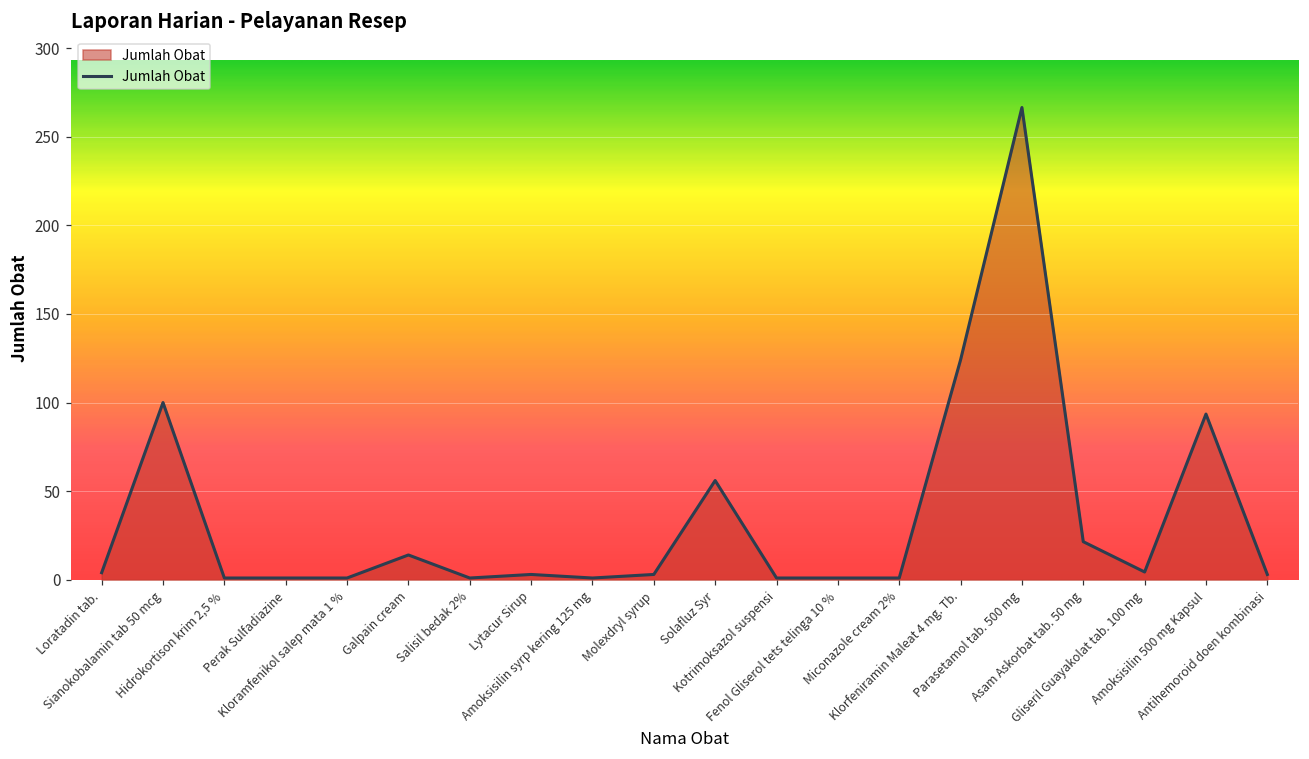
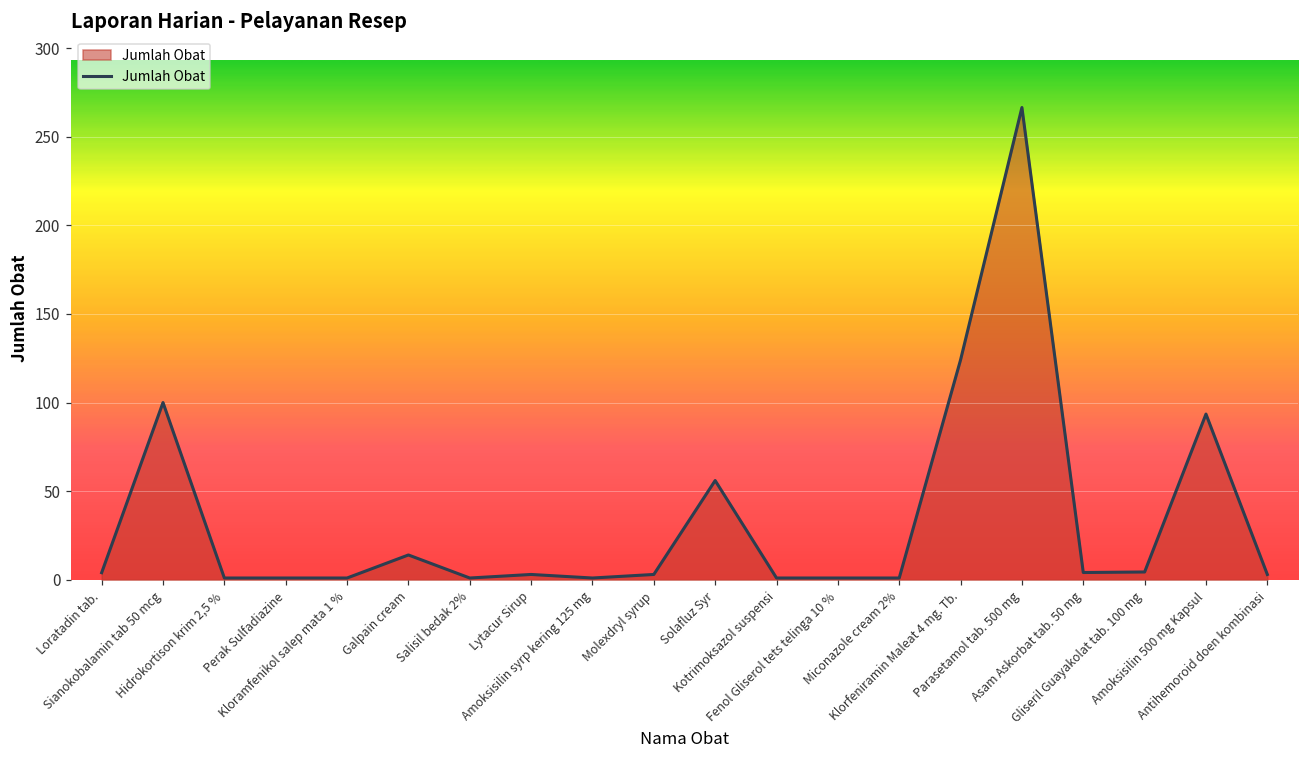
Asam Askorbat tab. 50 mg: 22 -> 4
